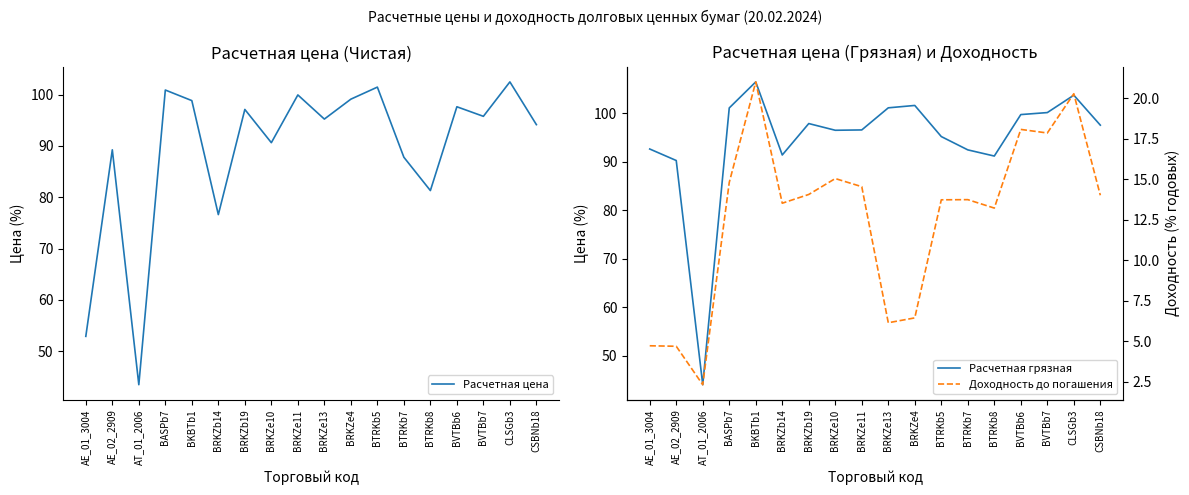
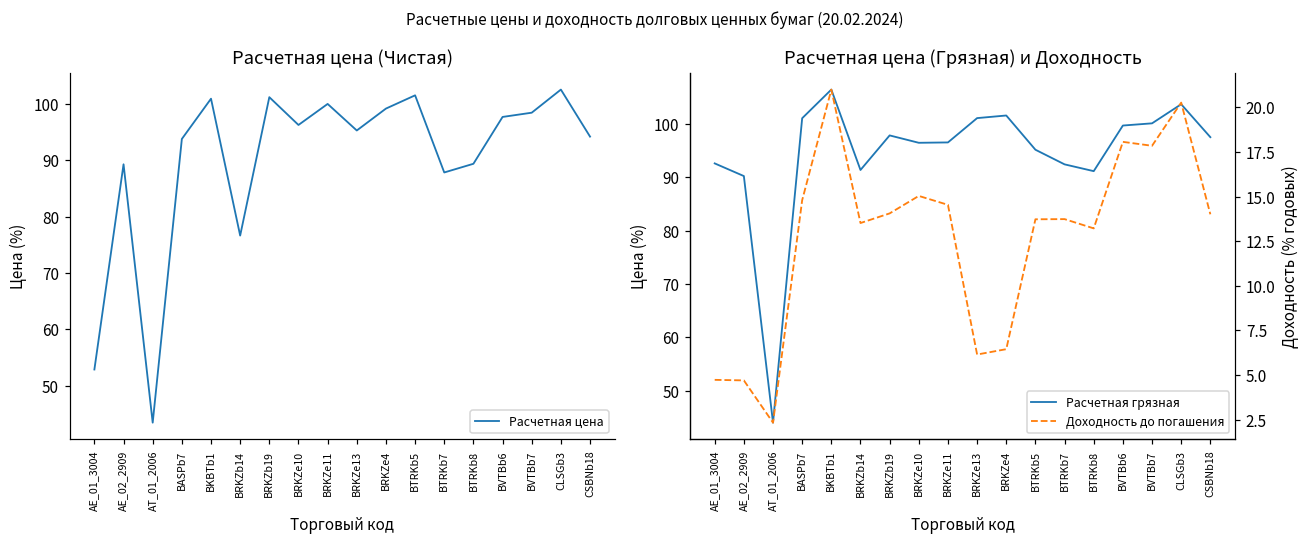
Расчетная цена (Чистая), BASPb7: 101 -> 94
Расчетная цена (Чистая), BKBTb1: 99 -> 101
Расчетная цена (Чистая), BRKZb19: 97 -> 101
Расчетная цена (Чистая), BRKZe10: 91 -> 96
Расчетная цена (Чистая), BTRKb8: 81 -> 89
Расчетная цена (Чистая), BVTBb7: 96 -> 98
